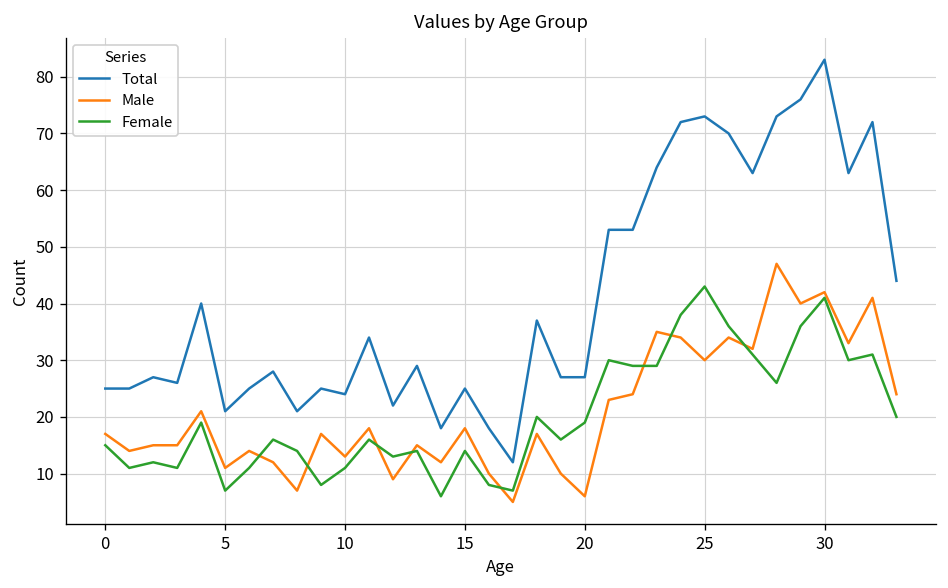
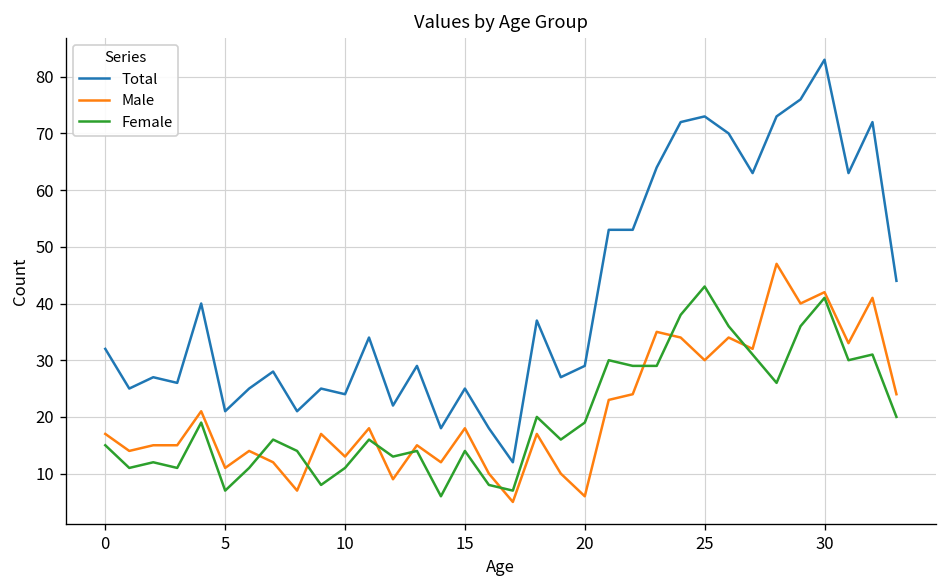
Total, 0: 25 -> 32
Total, 20: 27 -> 29
